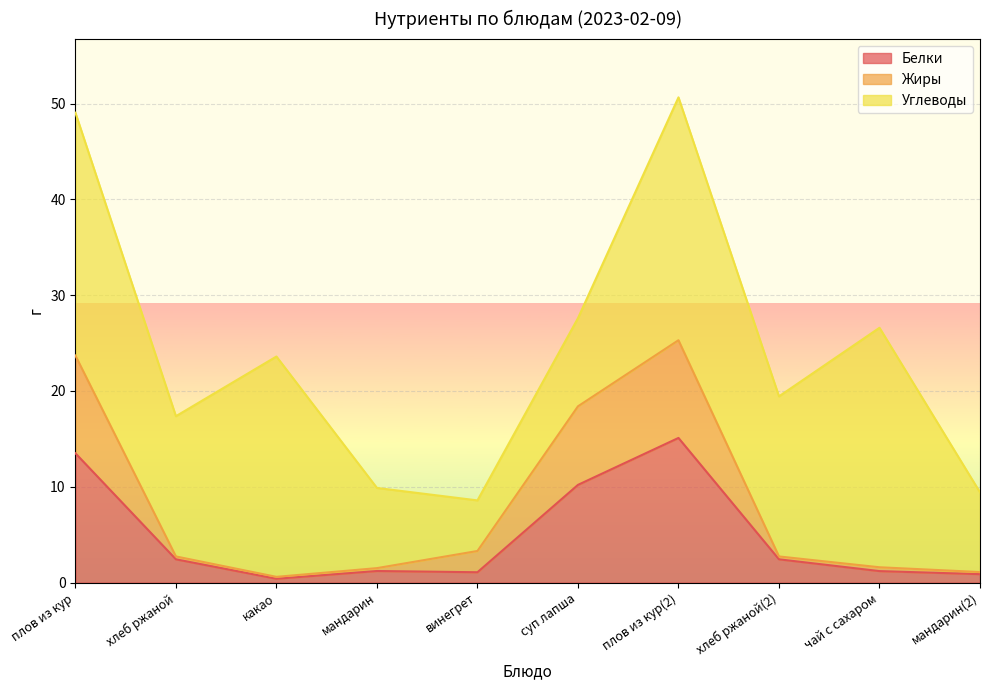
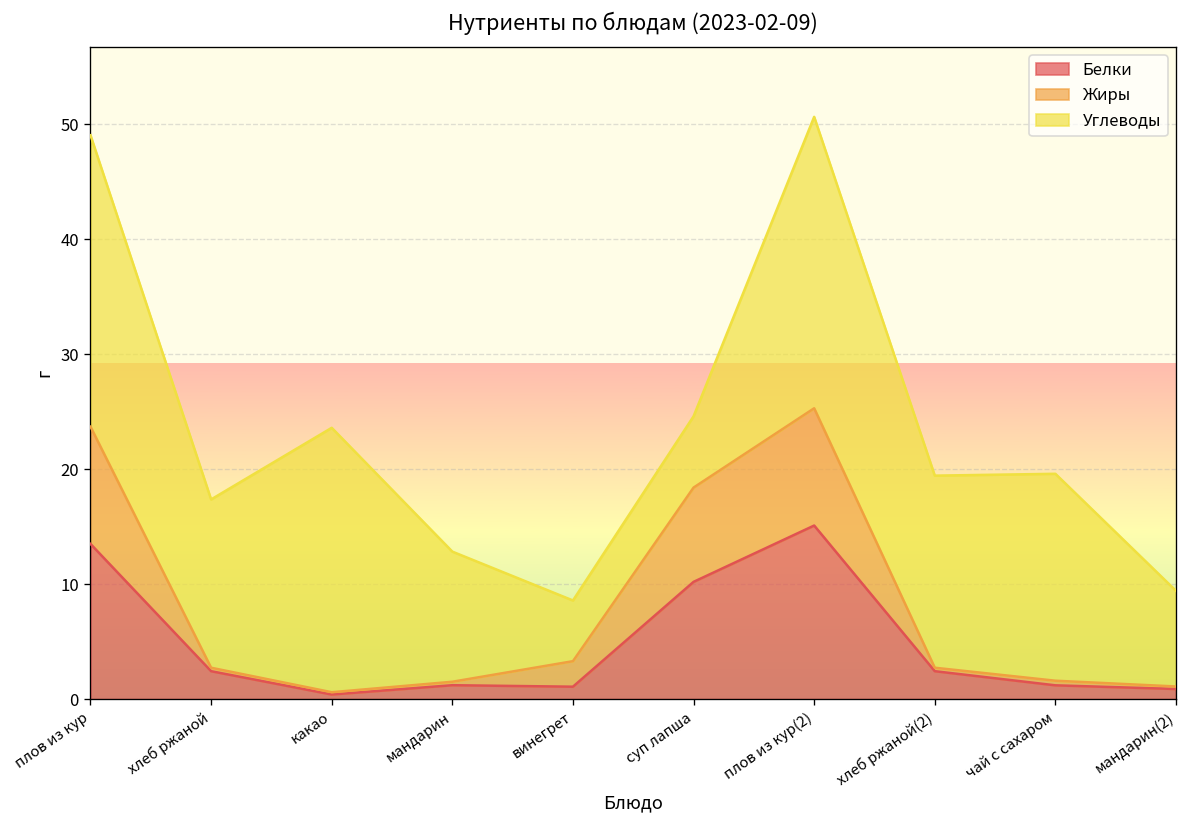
Углеводы, мандарин: 8 -> 11
Углеводы, суп лапша: 9 -> 6
Углеводы, чай с сахаром: 25 -> 18
